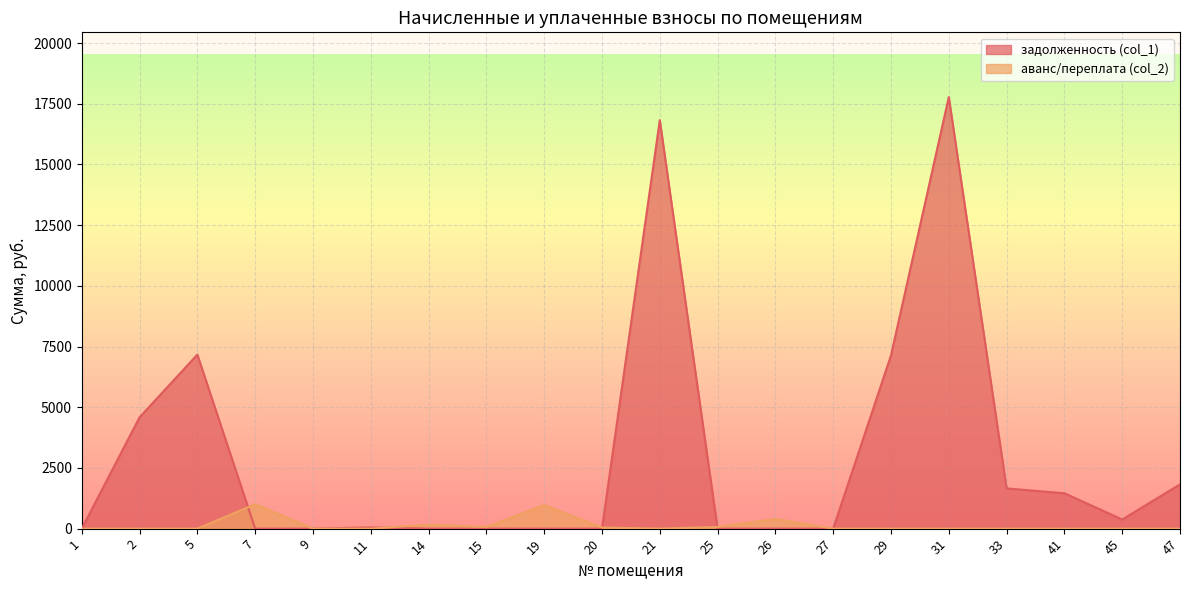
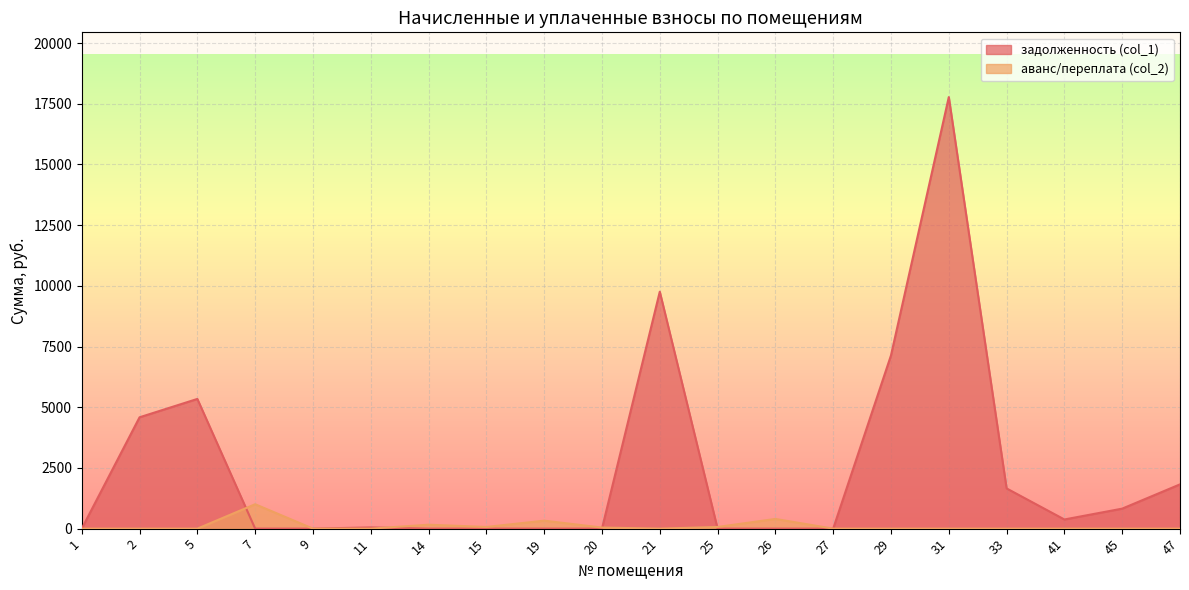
задолженность (col_1), 5: 7200 -> 5300
аванс/переплата (col_2), 19: 1000 -> 300
задолженность (col_1), 21: 16800 -> 9800
задолженность (col_1), 41: 1500 -> 400
задолженность (col_1), 45: 400 -> 800
